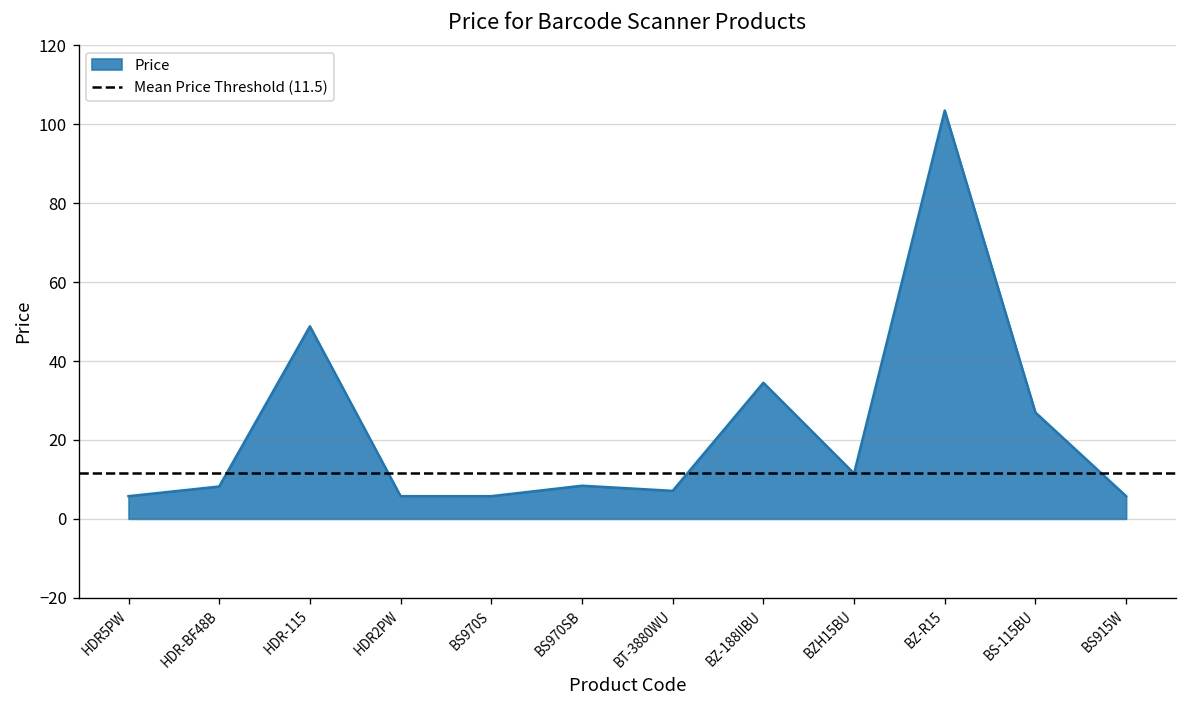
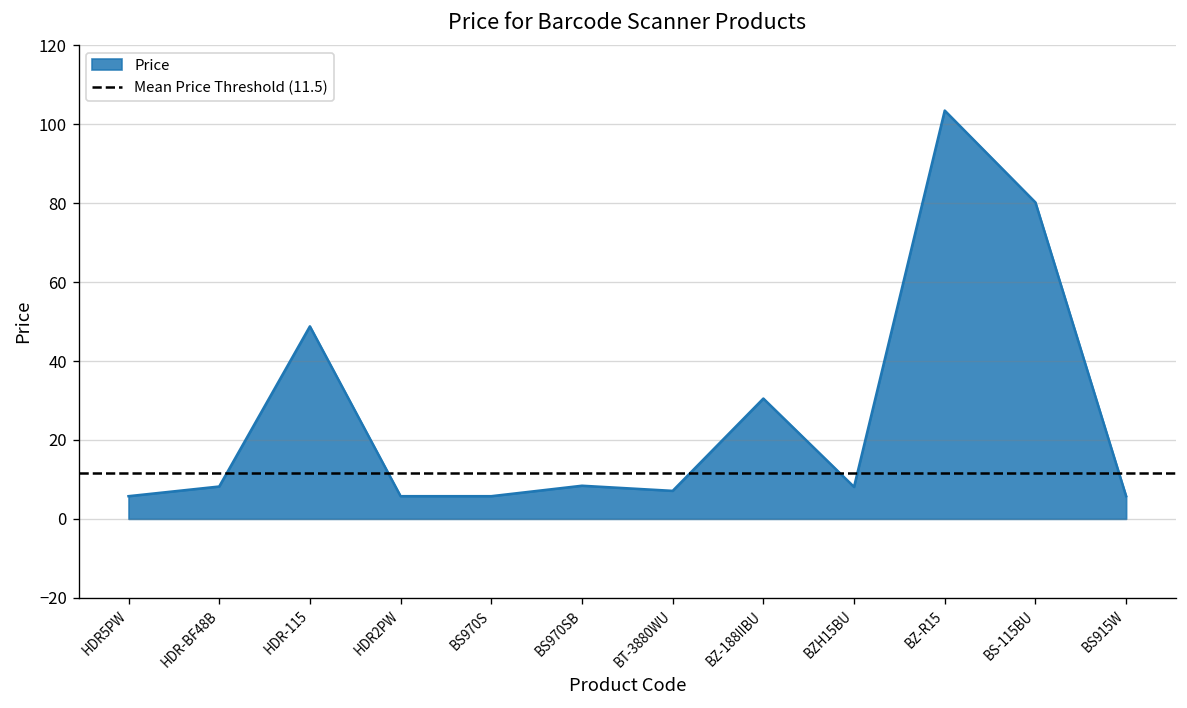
BZ-188IIBU: 35 -> 31
BZH15BU: 12 -> 8
BS-115BU: 27 -> 80
